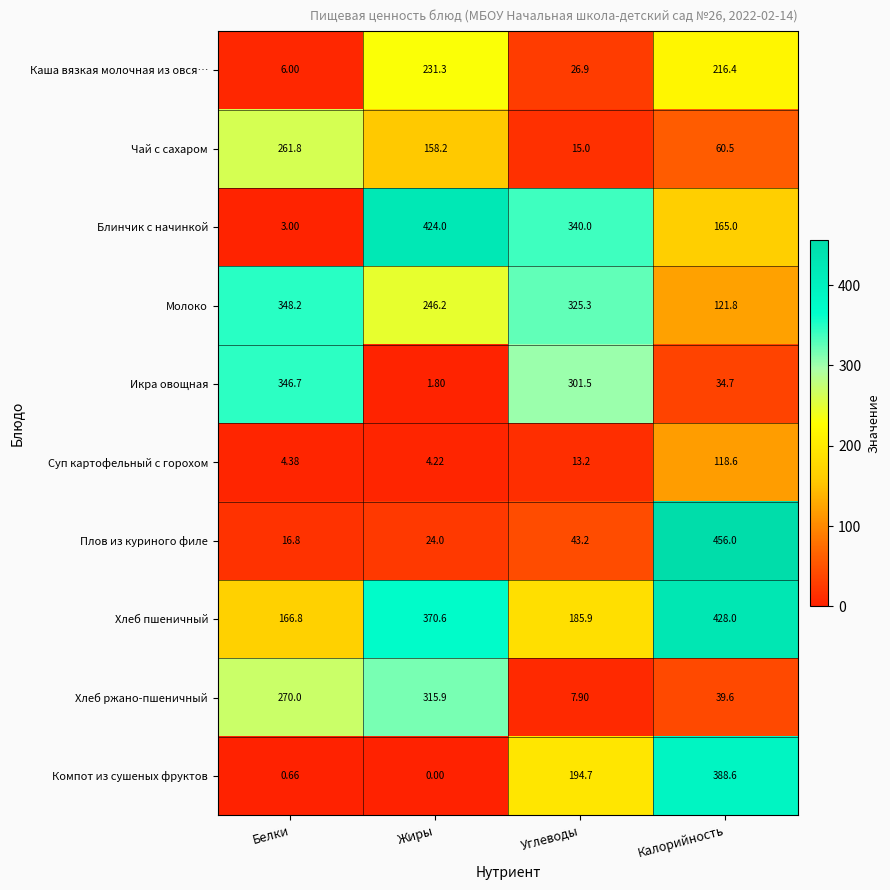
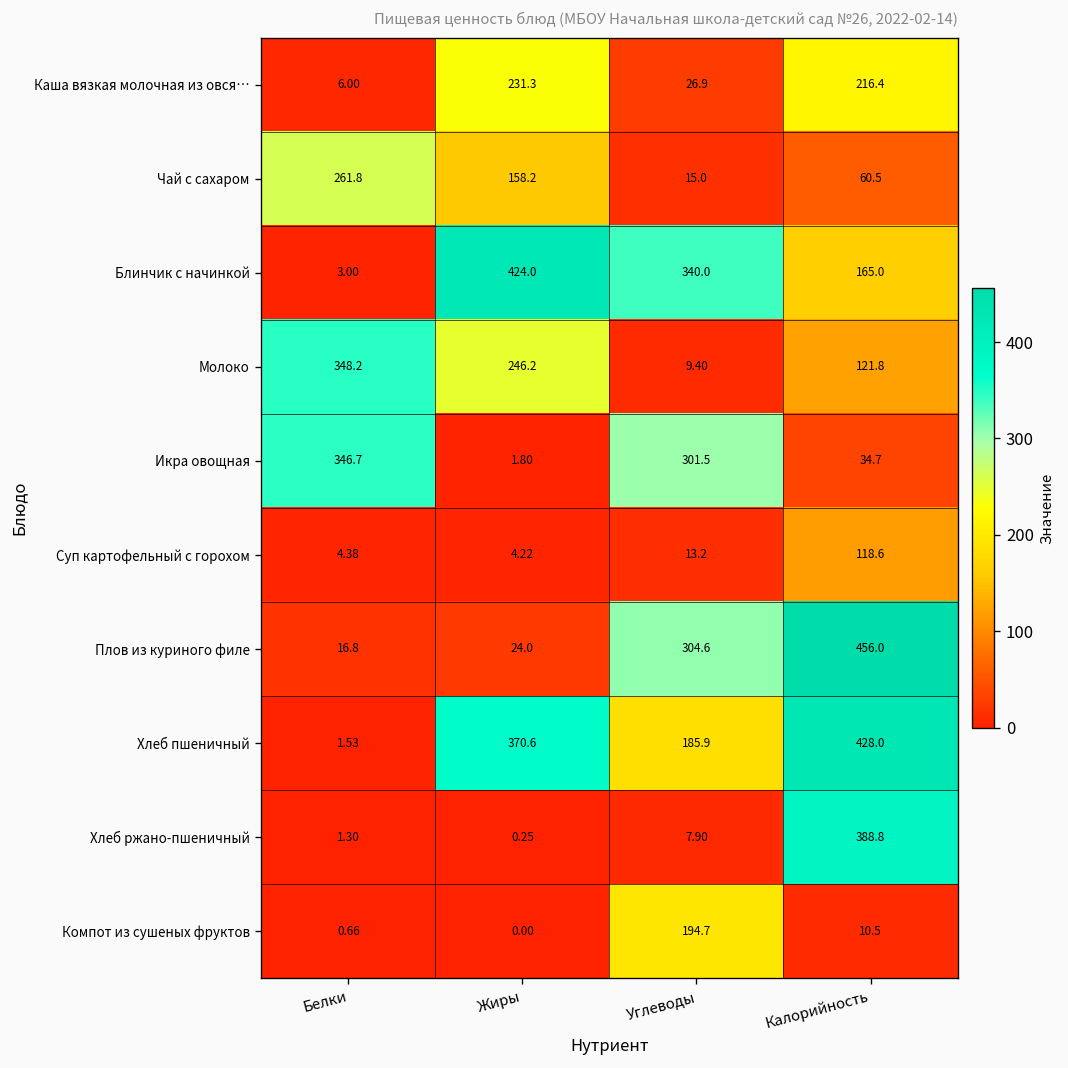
Молоко, Углеводы: 325.3 -> 9.40
Плов из куриного филе, Углеводы: 43.2 -> 304.6
Хлеб пшеничный, Белки: 166.8 -> 1.53
Хлеб ржано-пшеничный, Белки: 270.0 -> 1.30
Хлеб ржано-пшеничный, Жиры: 315.9 -> 0.25
Хлеб ржано-пшеничный, Калорийность: 39.6 -> 388.8
Компот из сушеных фруктов, Калорийность: 388.6 -> 10.5
